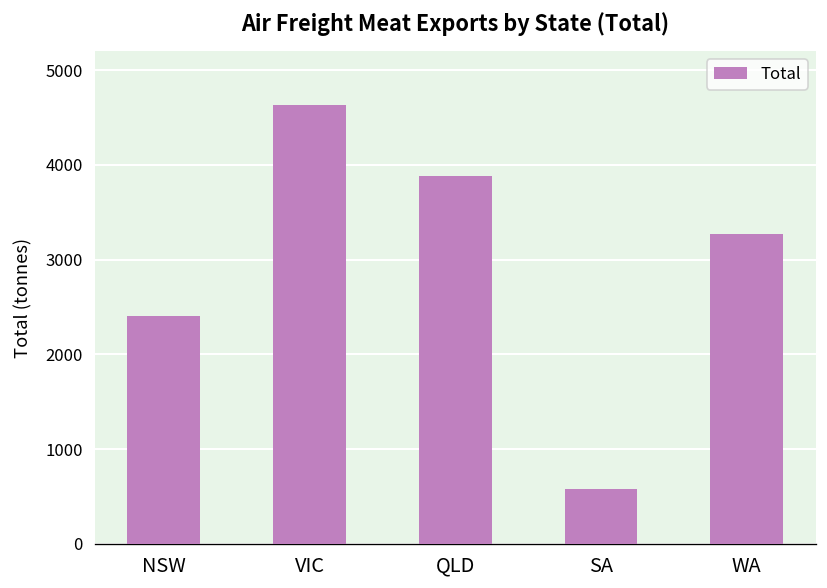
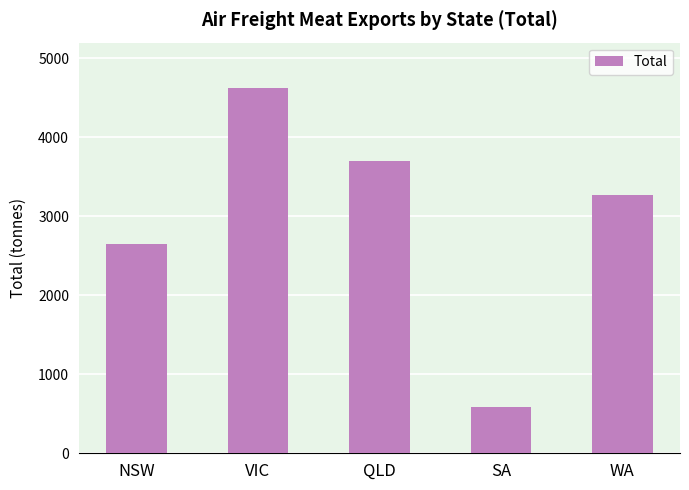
NSW: 2400 -> 2700
QLD: 3900 -> 3700
